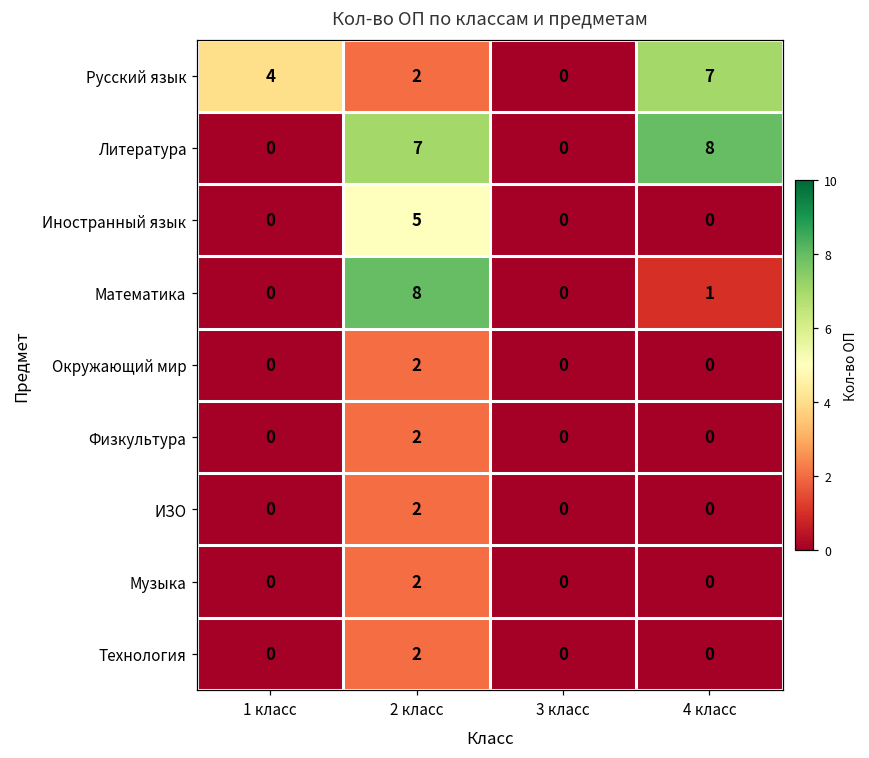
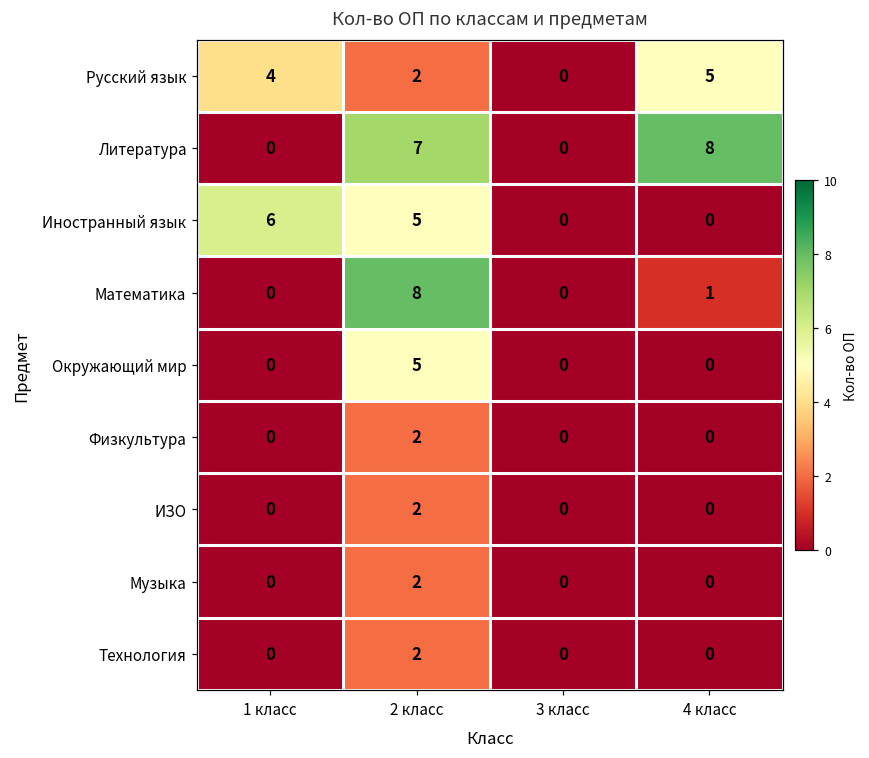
Русский язык, 4 класс: 7 -> 5
Иностранный язык, 1 класс: 0 -> 6
Окружающий мир, 2 класс: 2 -> 5
